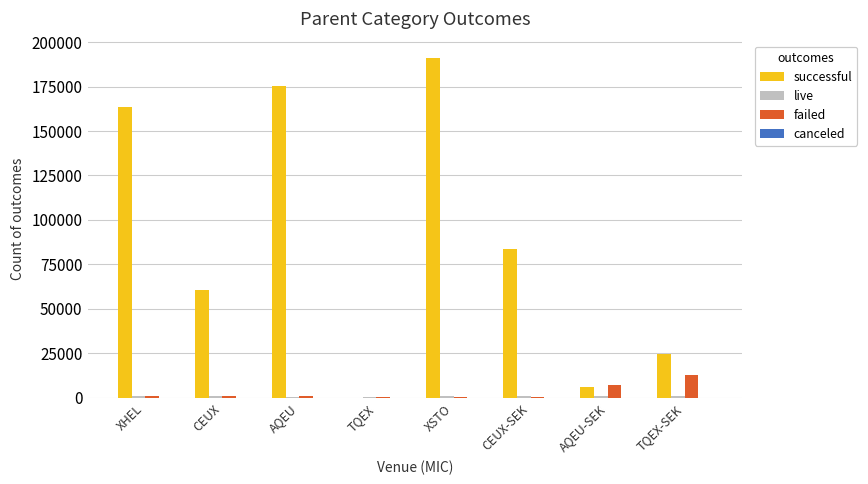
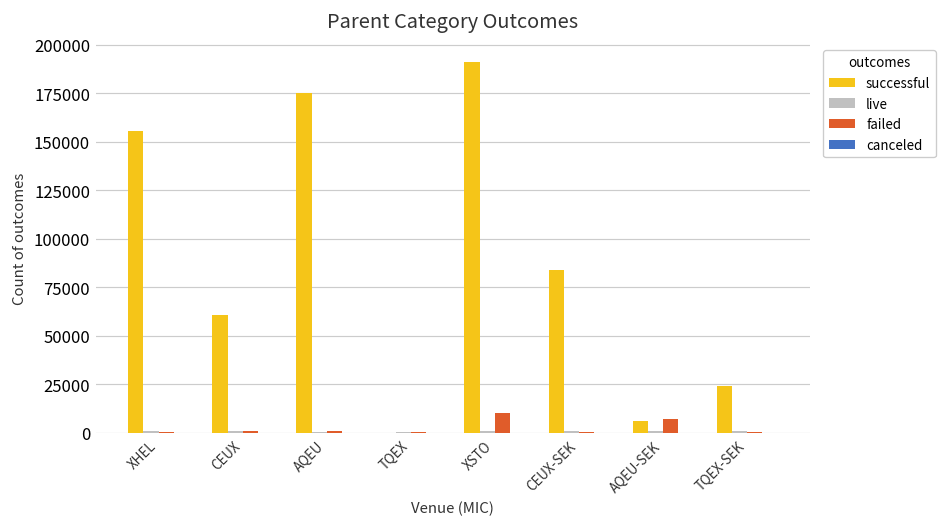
successful, XHEL: 164000 -> 156000
failed, XSTO: 0 -> 10000
failed, TQEX-SEK: 13000 -> 0
